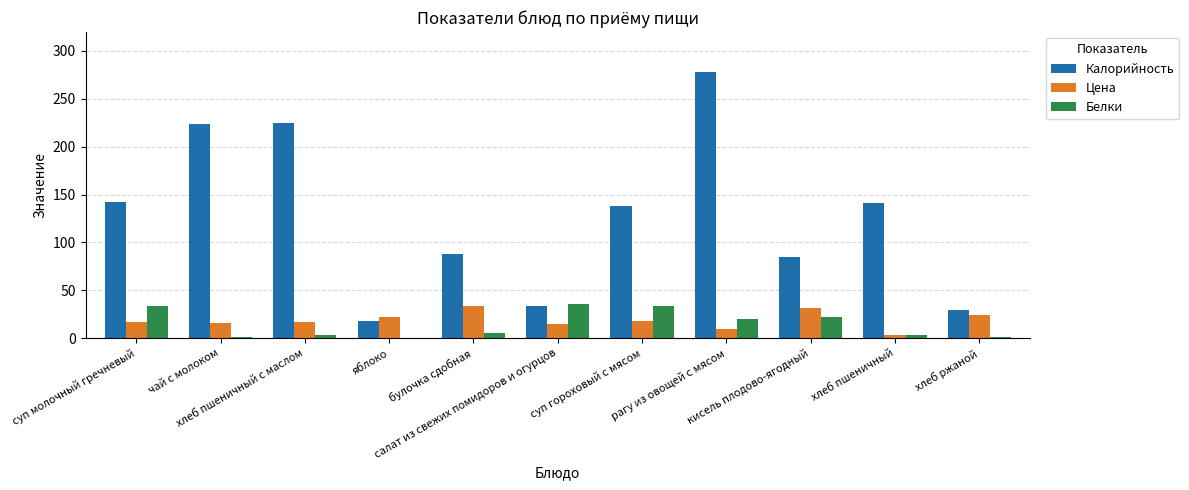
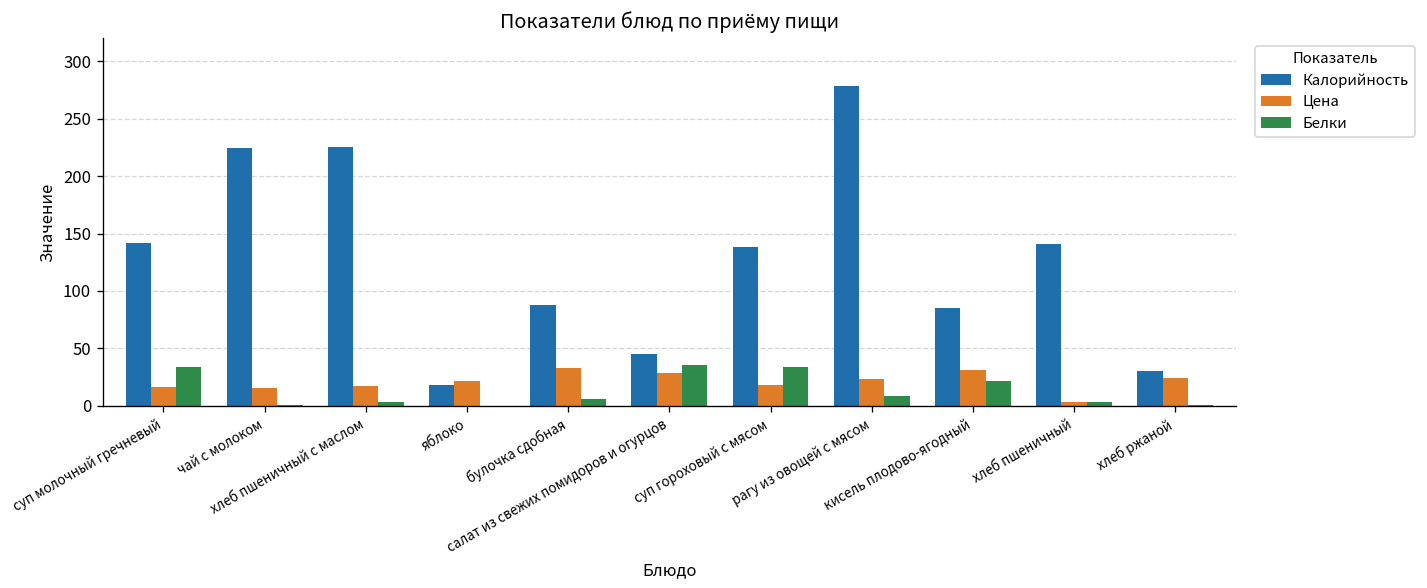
Калорийность, салат из свежих помидоров и огурцов: 30 -> 50
Цена, салат из свежих помидоров и огурцов: 20 -> 30
Цена, рагу из овощей с мясом: 10 -> 20
Белки, рагу из овощей с мясом: 20 -> 10
